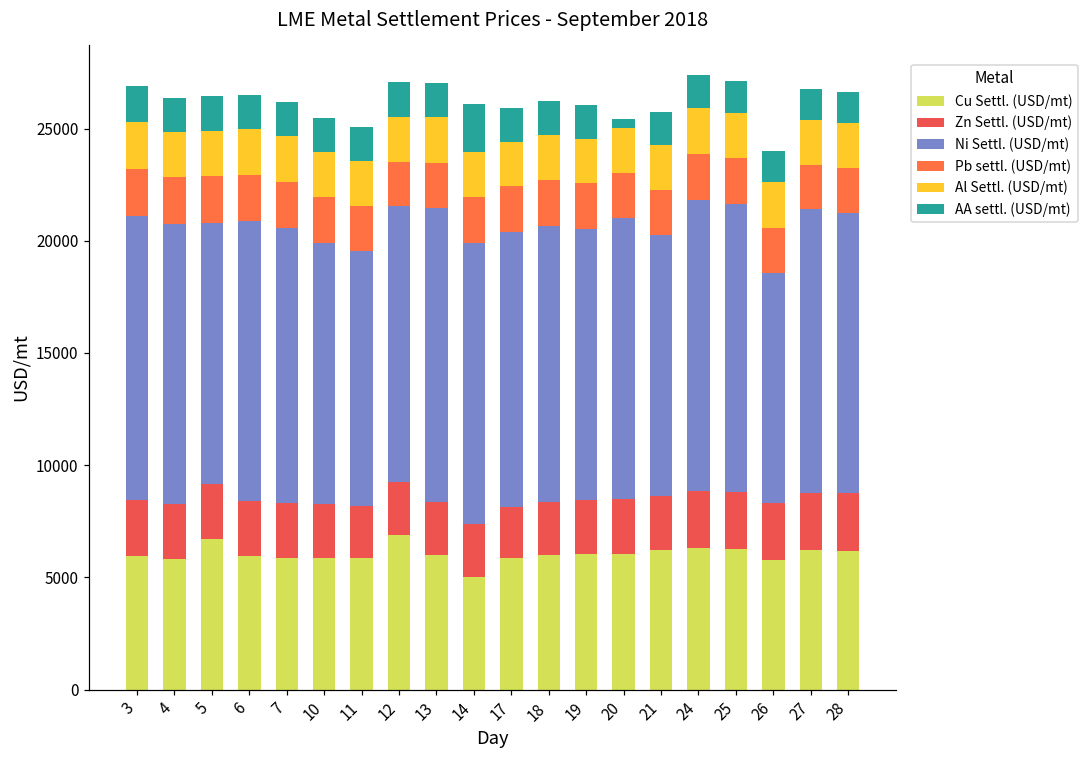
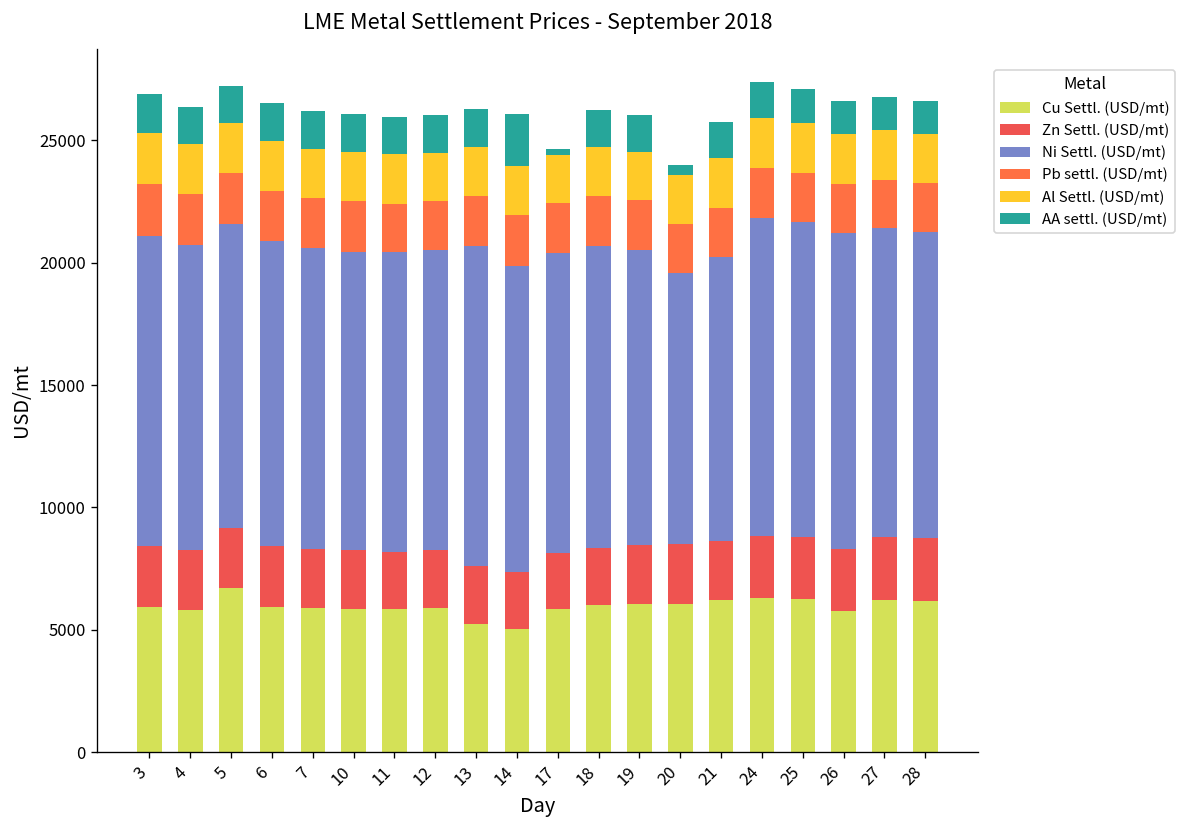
Ni Settl. (USD/mt), 5: 11600 -> 12400
Ni Settl. (USD/mt), 10: 11600 -> 12200
Ni Settl. (USD/mt), 11: 11400 -> 12300
Cu Settl. (USD/mt), 12: 6900 -> 5900
Cu Settl. (USD/mt), 13: 6000 -> 5200
AA settl. (USD/mt), 17: 1500 -> 200
Ni Settl. (USD/mt), 20: 12500 -> 11100
Ni Settl. (USD/mt), 26: 10300 -> 12900
